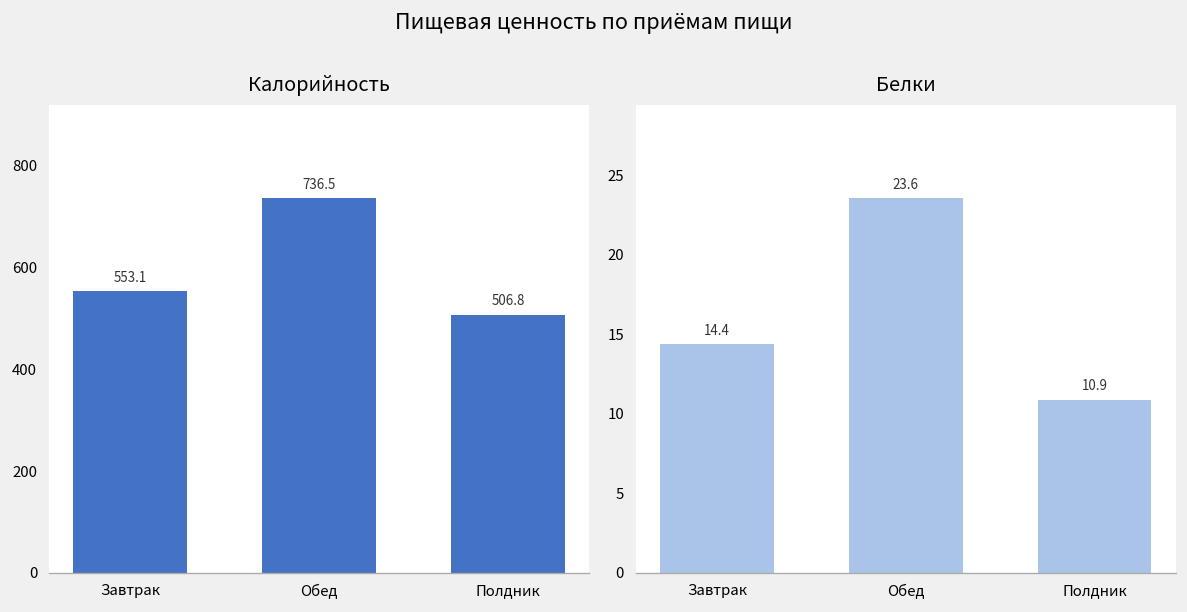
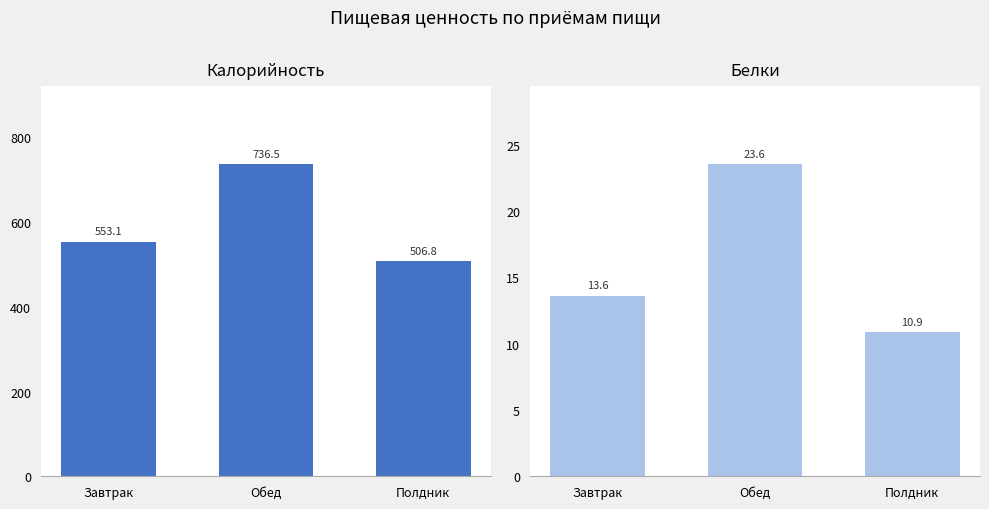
Белки, Завтрак: 14.4 -> 13.6
